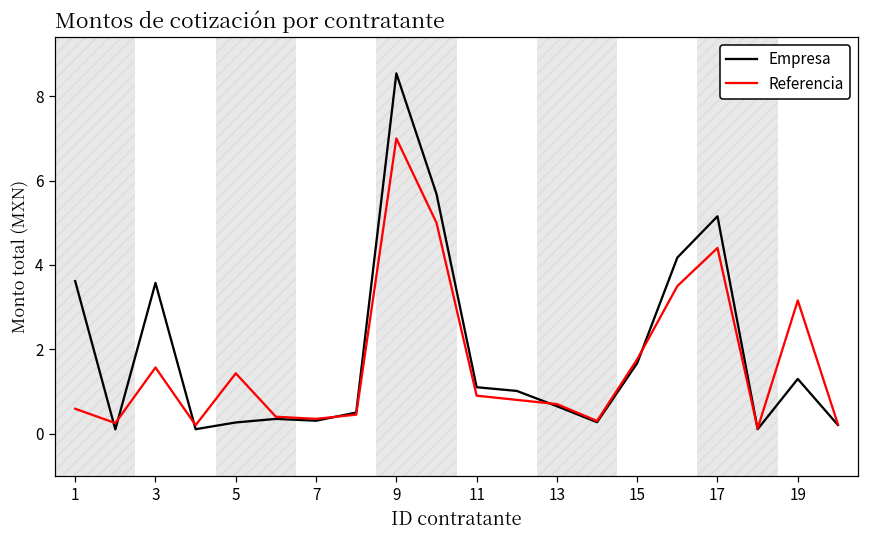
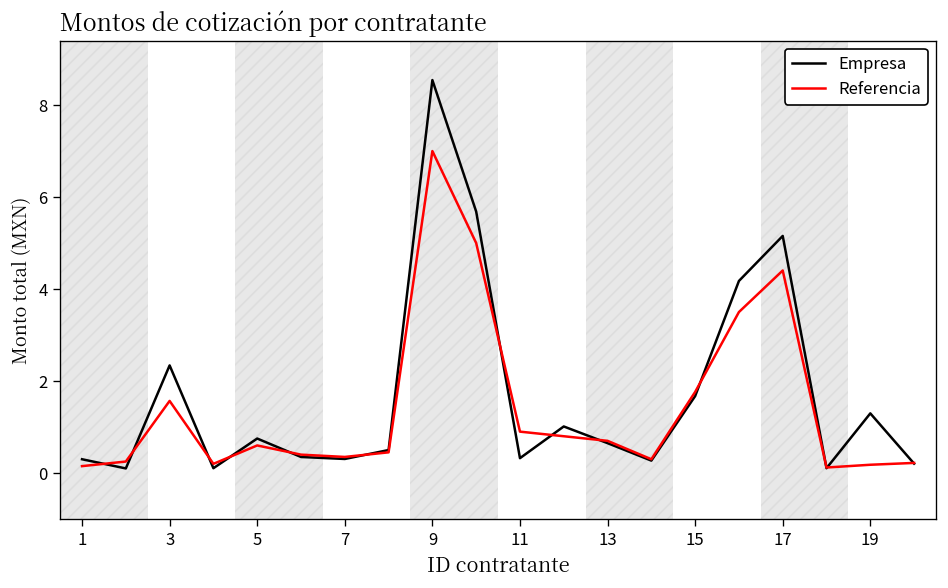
Empresa, 1: 3.6 -> 0.3
Referencia, 1: 0.6 -> 0.2
Empresa, 3: 3.6 -> 2.3
Empresa, 5: 0.3 -> 0.8
Referencia, 5: 1.4 -> 0.6
Empresa, 11: 1.1 -> 0.3
Referencia, 19: 3.2 -> 0.2
